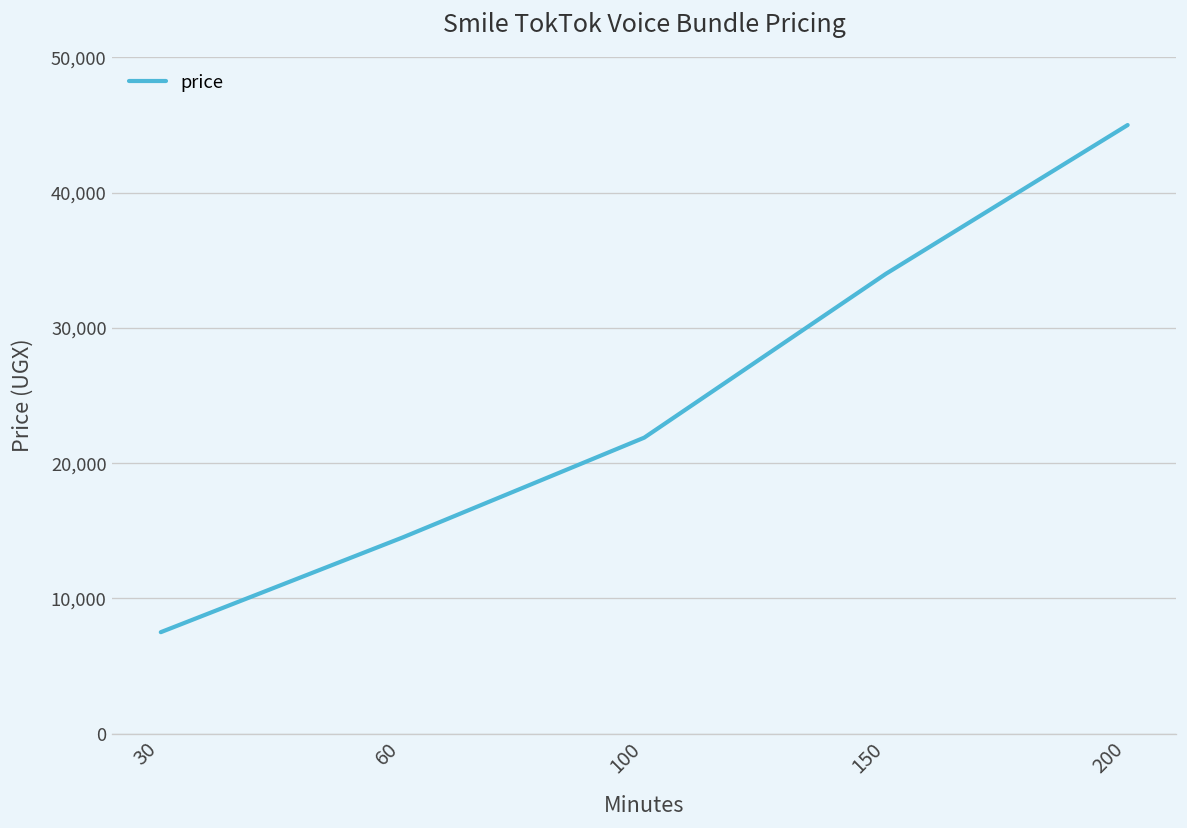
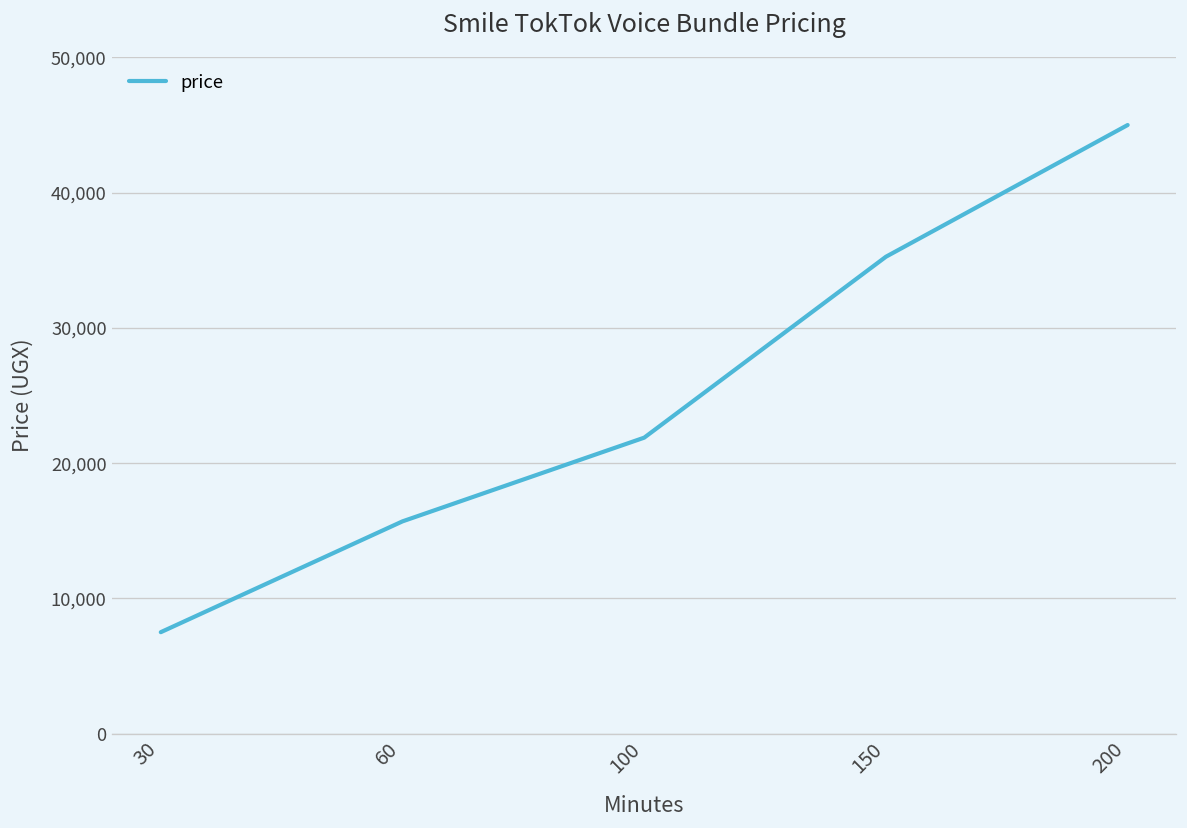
60: 14,500 -> 15,700
150: 34,000 -> 35,300
